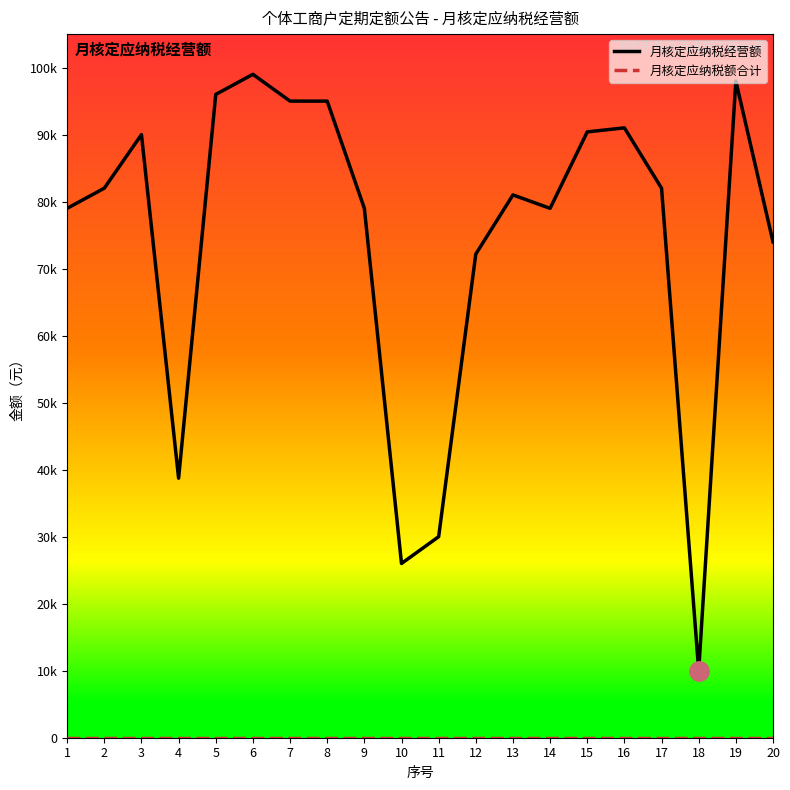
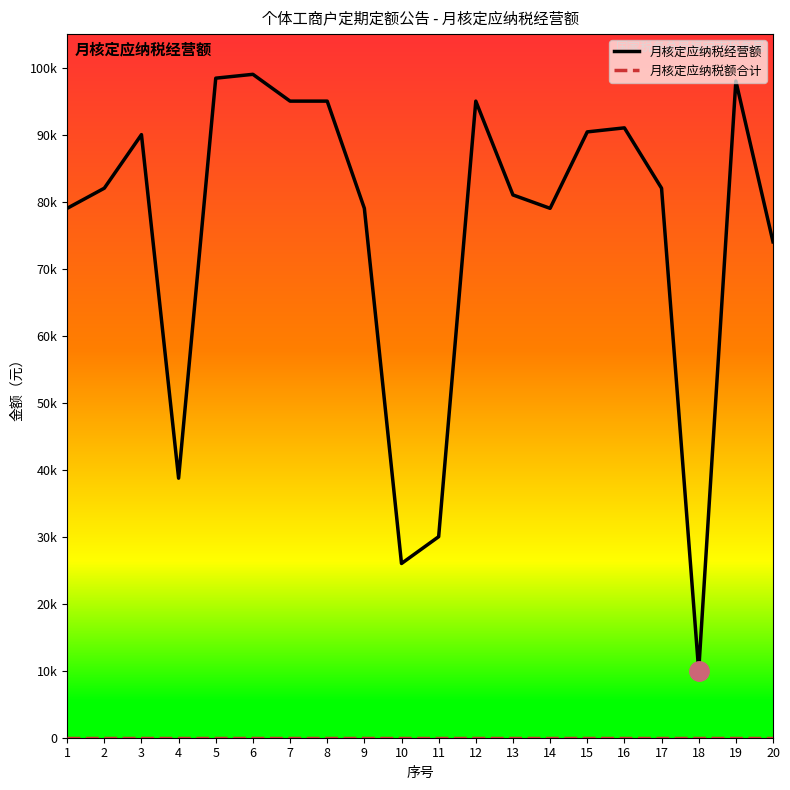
月核定应纳税经营额, 5: 96000 -> 98000
月核定应纳税经营额, 12: 72000 -> 95000
